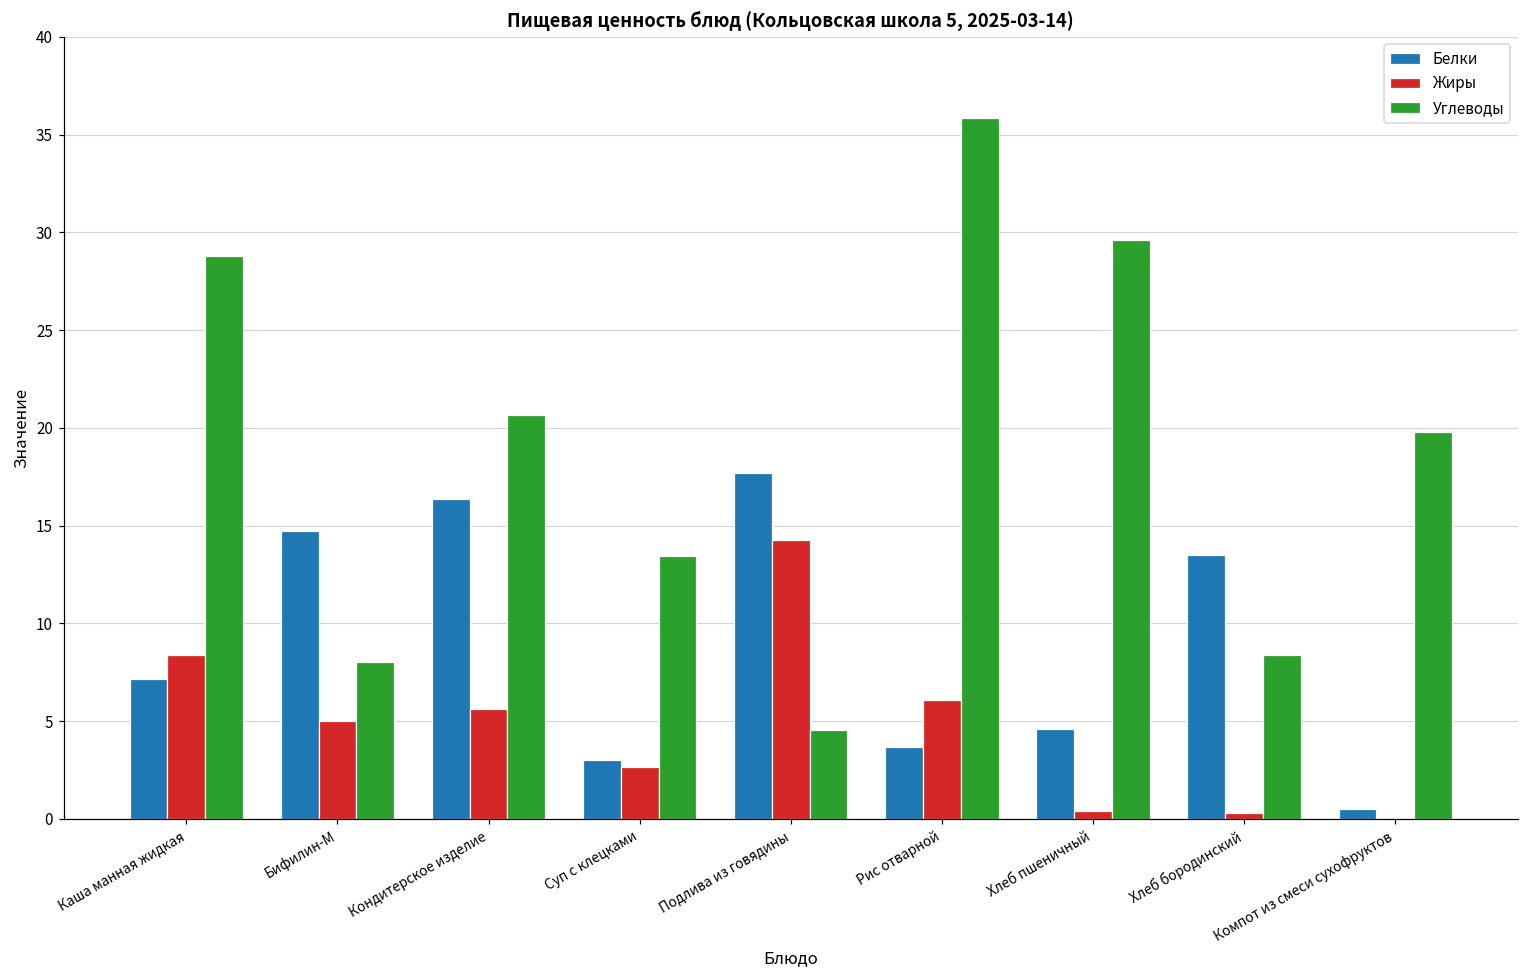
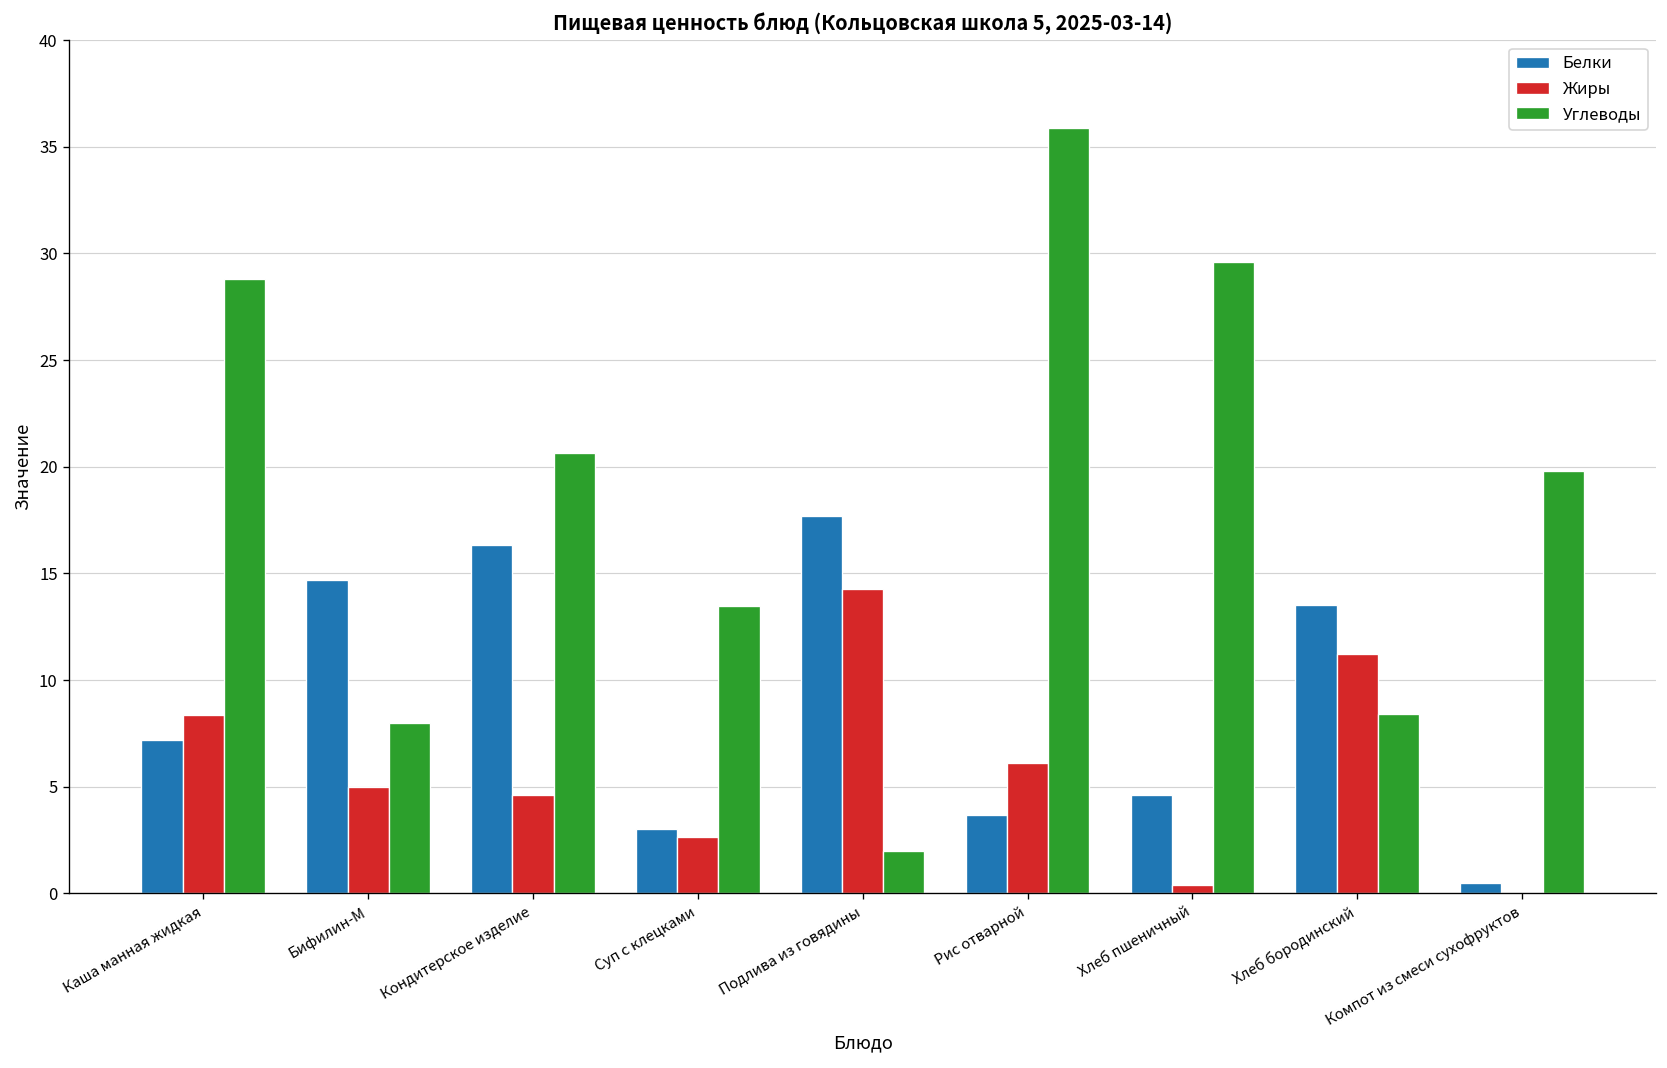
Жиры, Кондитерское изделие: 5.6 -> 4.6
Углеводы, Подлива из говядины: 4.5 -> 2.0
Жиры, Хлеб бородинский: 0.3 -> 11.2
